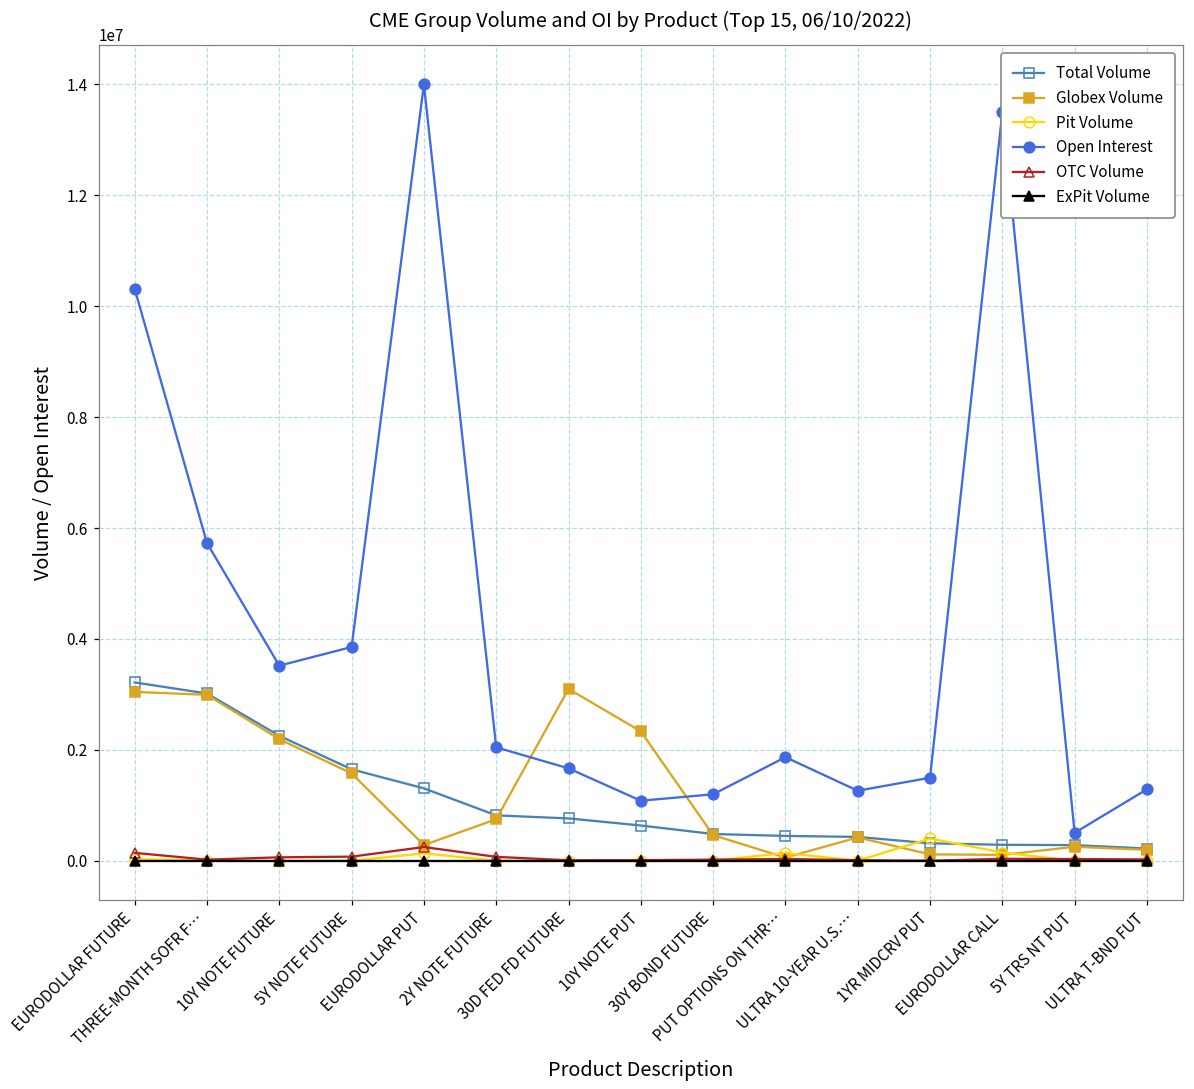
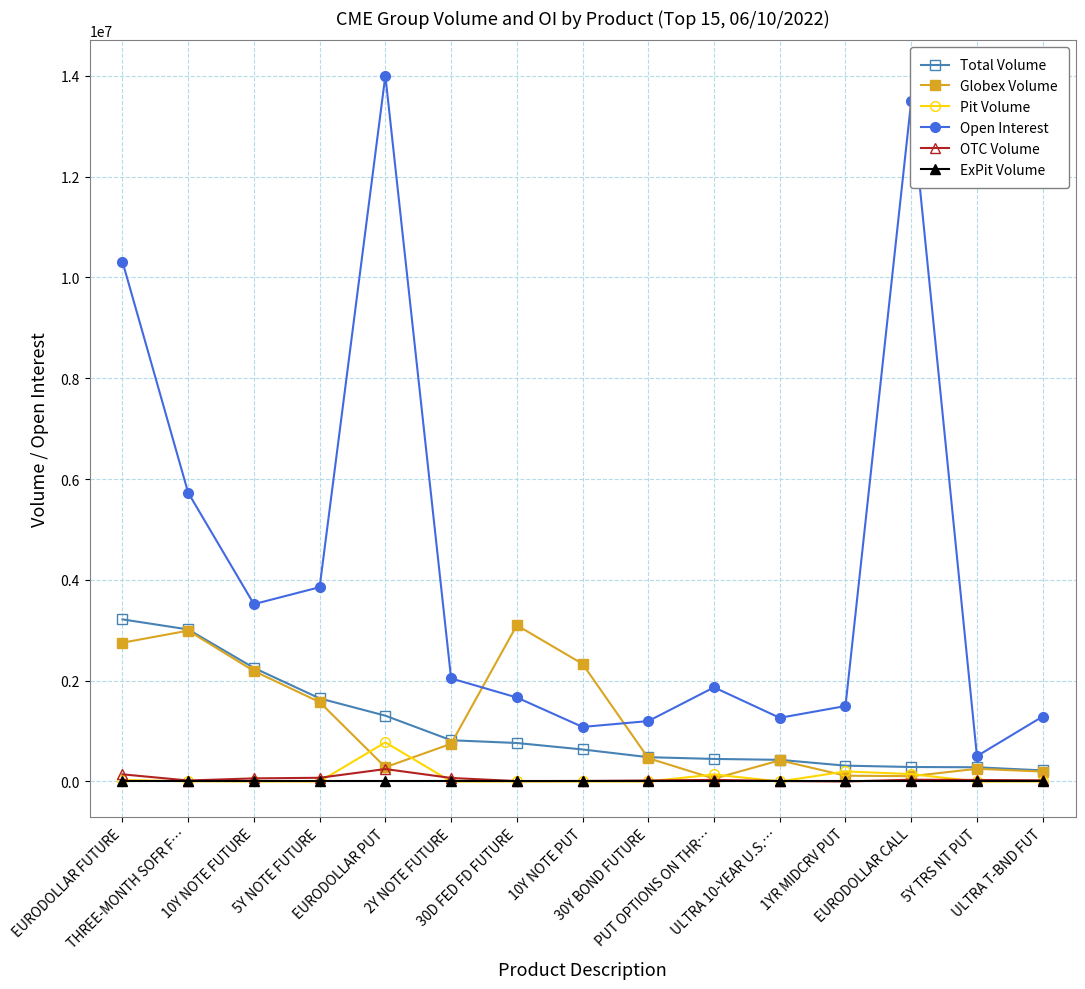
Globex Volume, EURODOLLAR FUTURE: 3000000 -> 2800000
Pit Volume, EURODOLLAR PUT: 100000 -> 800000
Pit Volume, 1YR MIDCRV PUT: 400000 -> 200000
